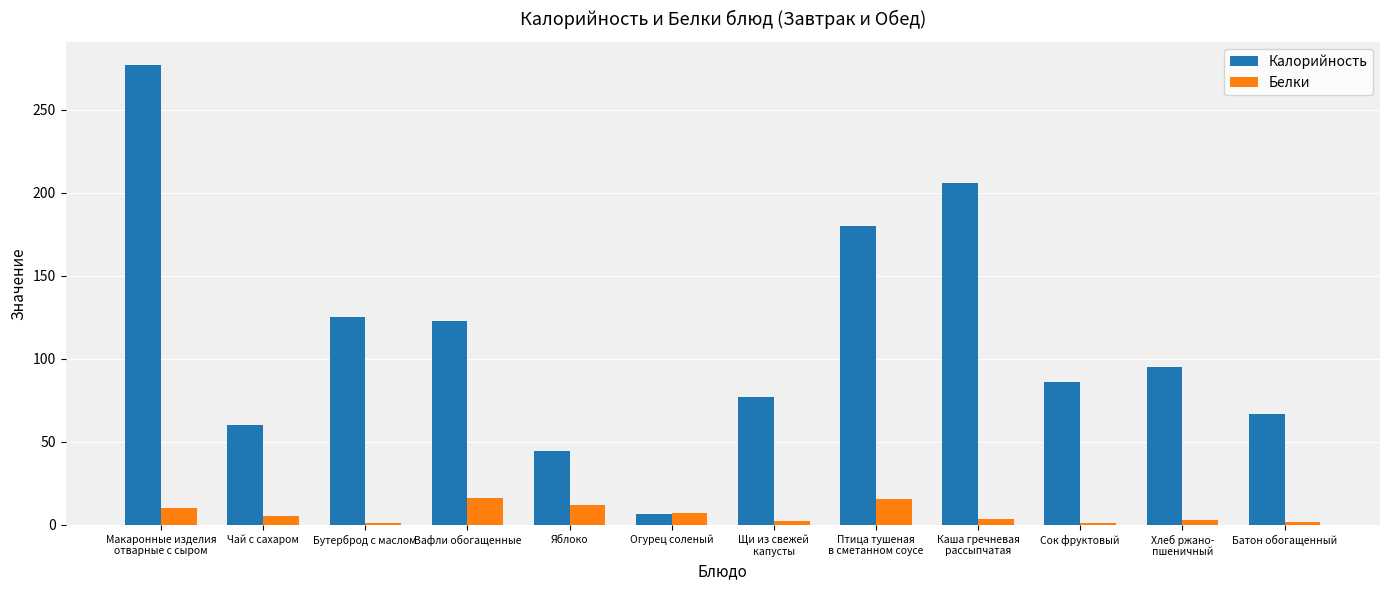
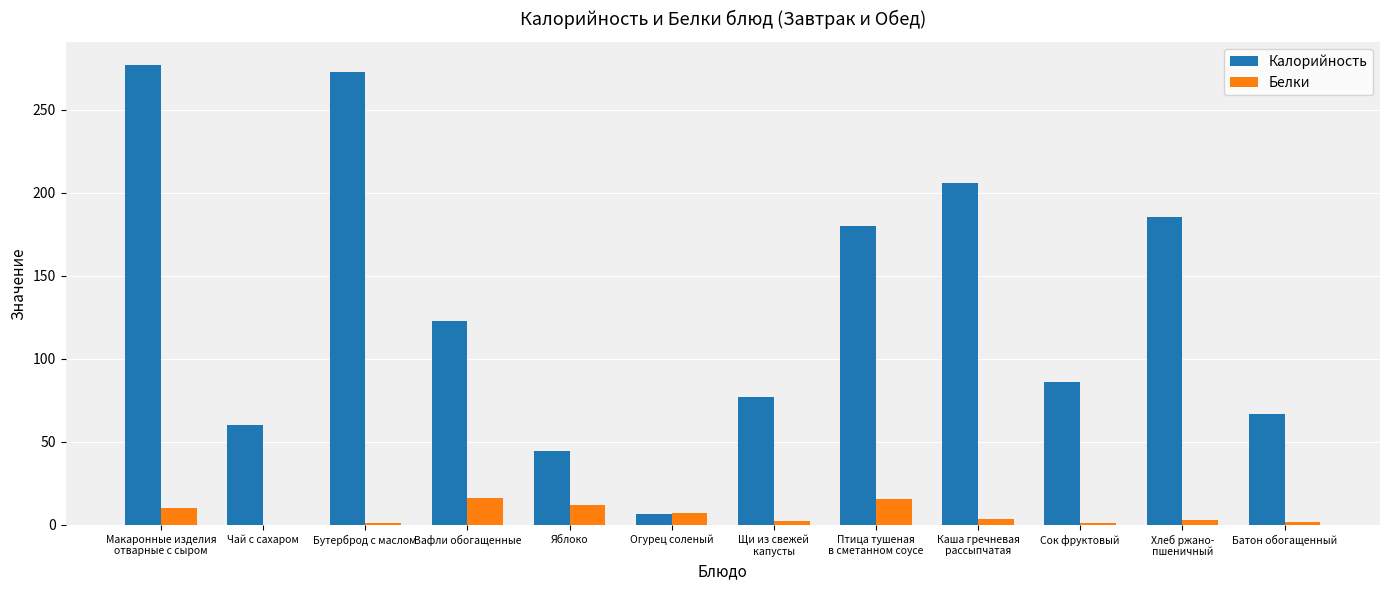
Белки, Чай с сахаром: 5 -> 0
Калорийность, Бутерброд с маслом: 125 -> 273
Калорийность, Хлеб ржано- пшеничный: 95 -> 186
